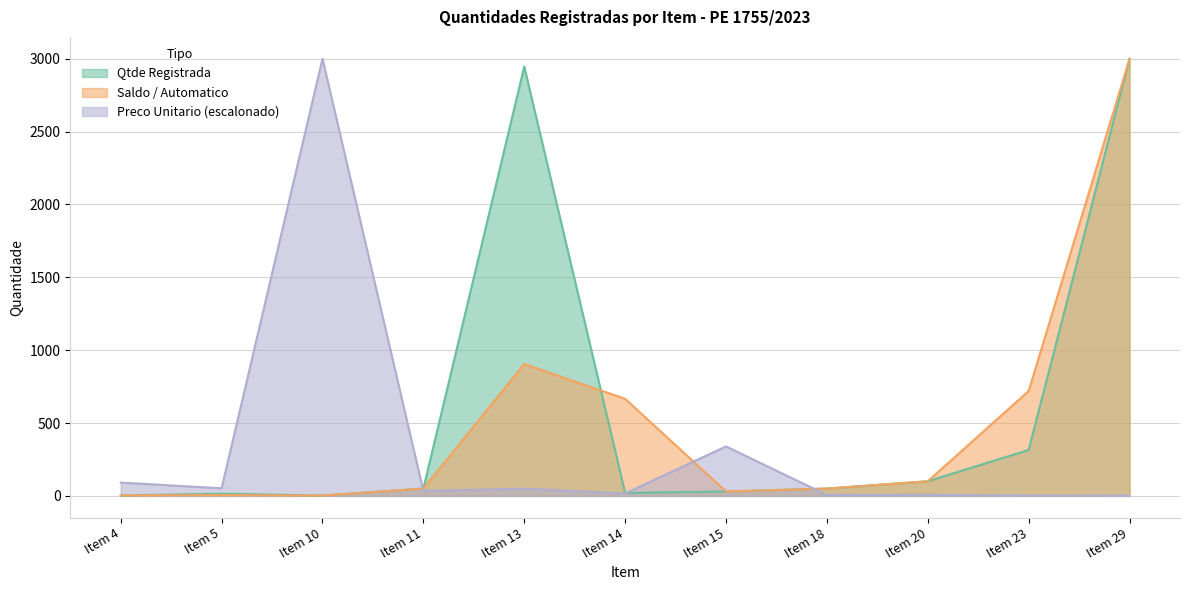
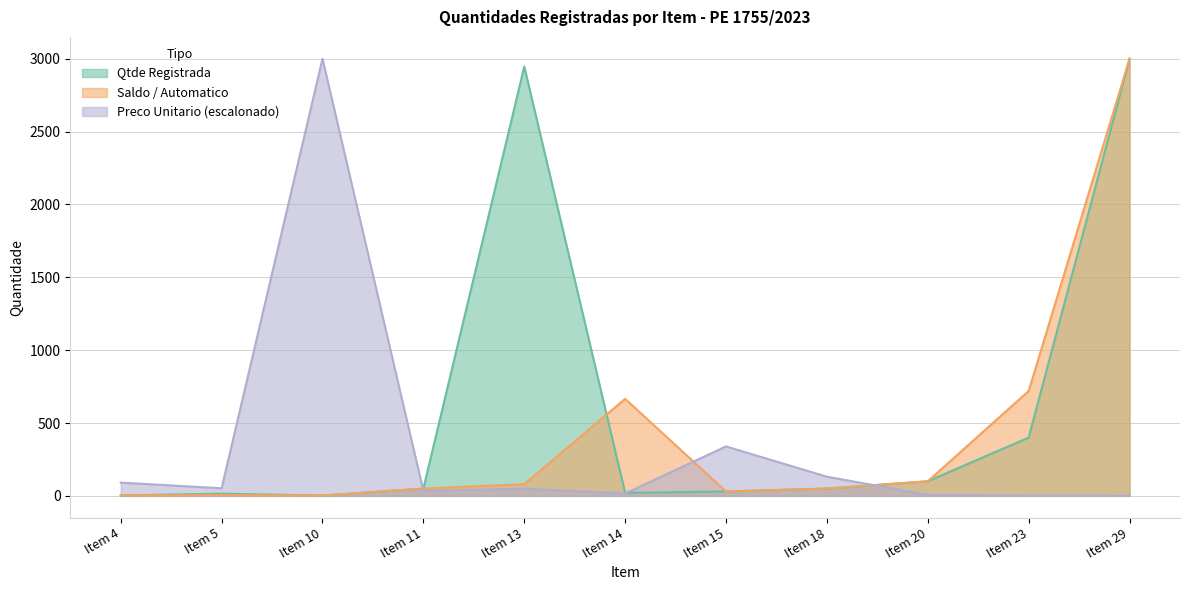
Saldo / Automatico, Item 13: 910 -> 80
Preco Unitario (escalonado), Item 18: 10 -> 130
Qtde Registrada, Item 23: 320 -> 400
